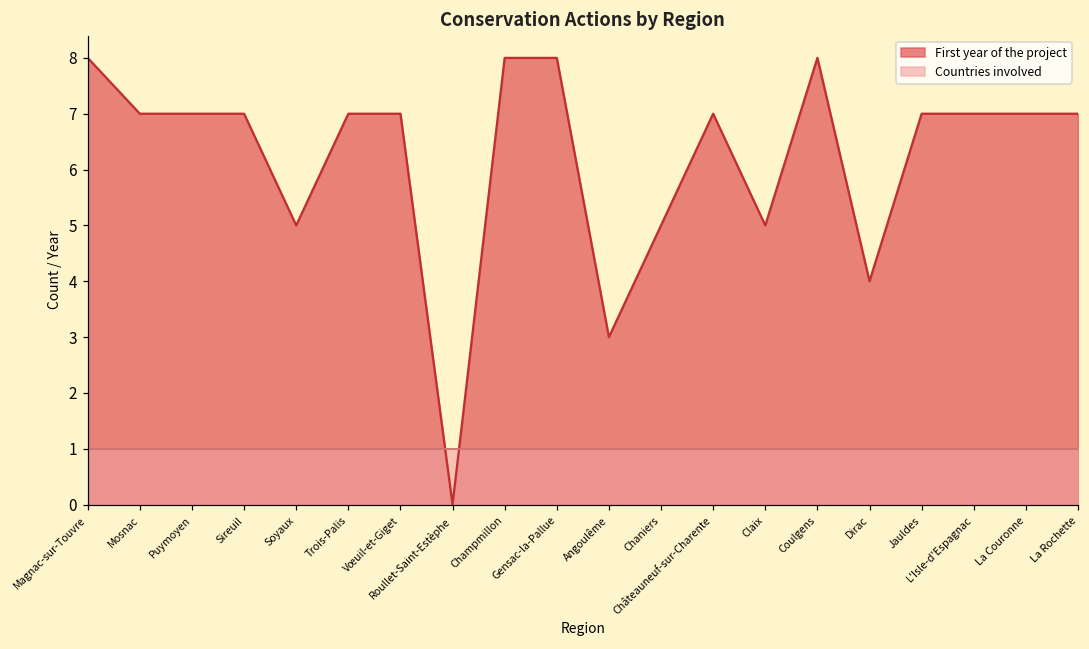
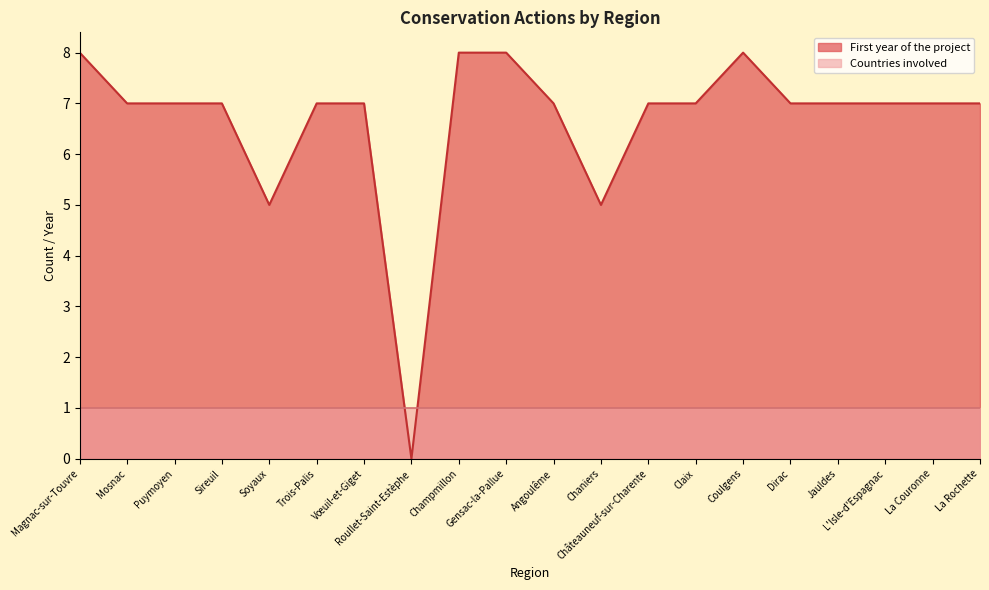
First year of the project, Angoulême: 3.0 -> 7.0
First year of the project, Claix: 5.0 -> 7.0
First year of the project, Dirac: 4.0 -> 7.0
